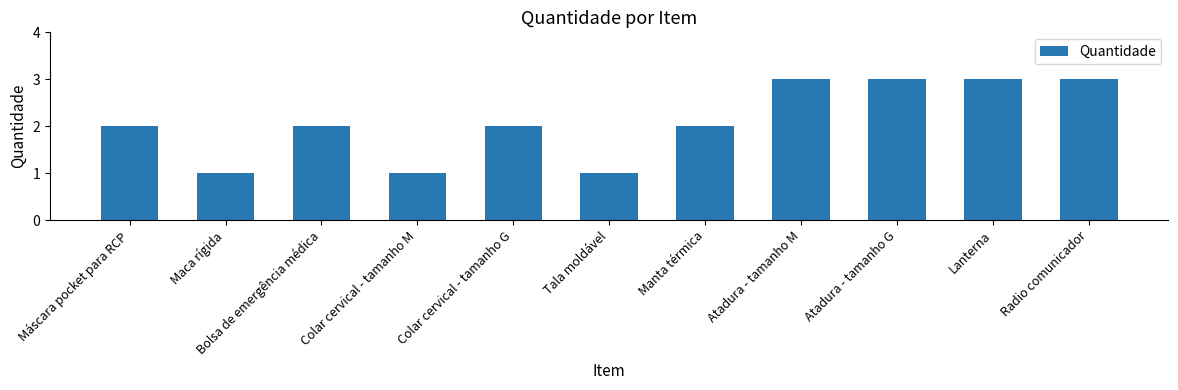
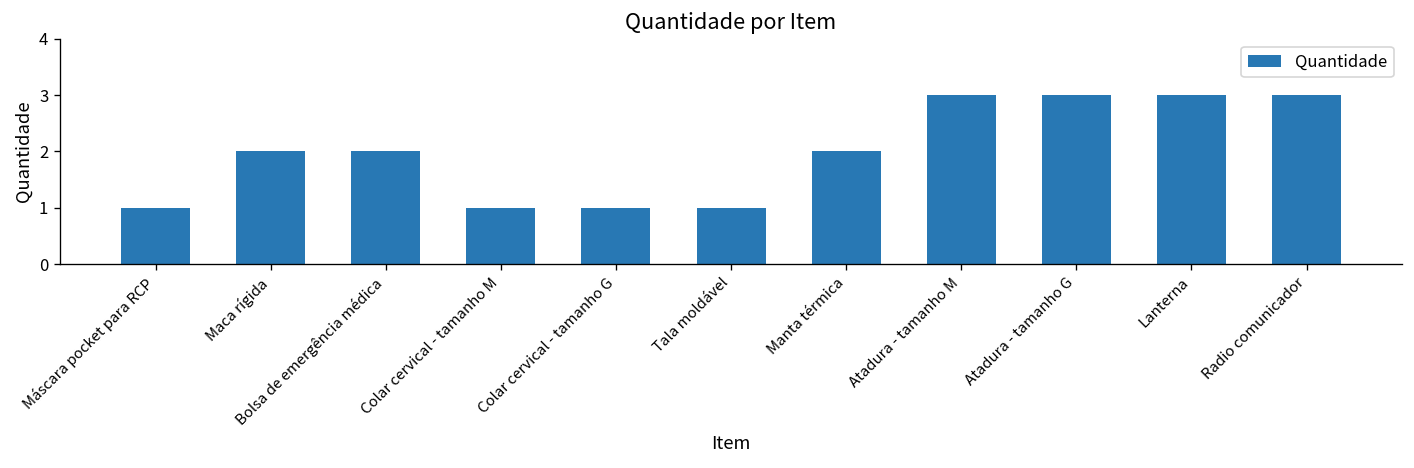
Máscara pocket para RCP: 2 -> 1
Maca rígida: 1 -> 2
Colar cervical - tamanho G: 2 -> 1
